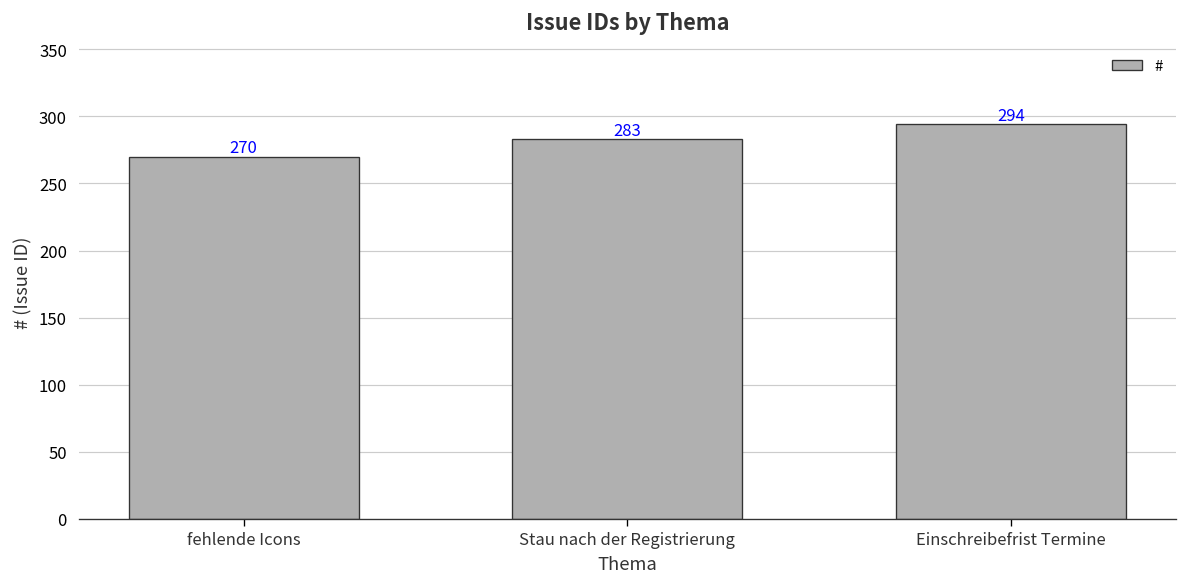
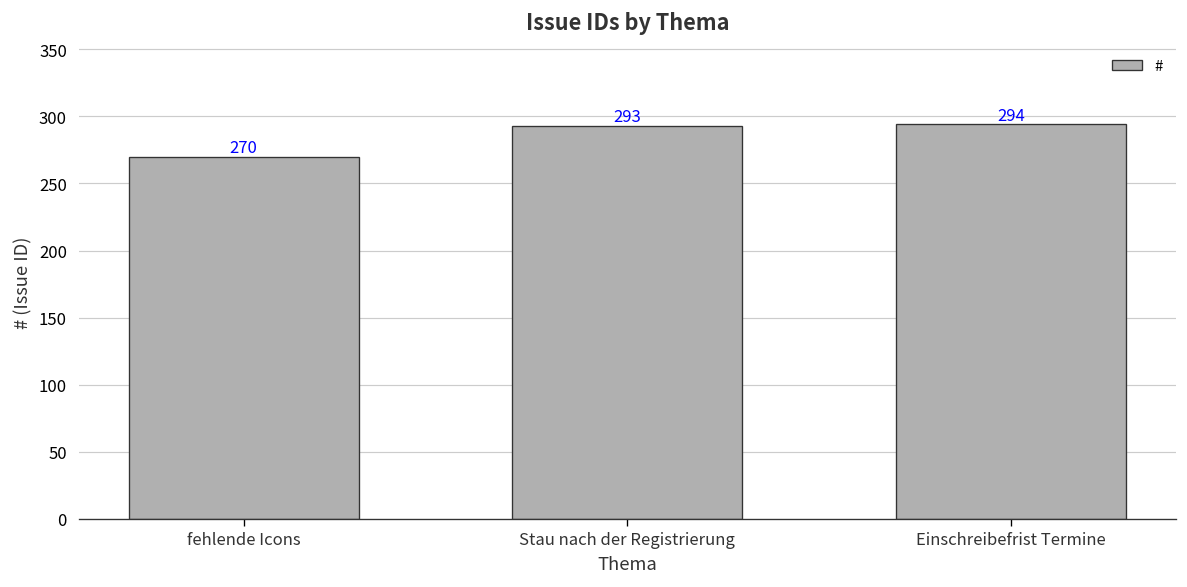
Stau nach der Registrierung: 283 -> 293
